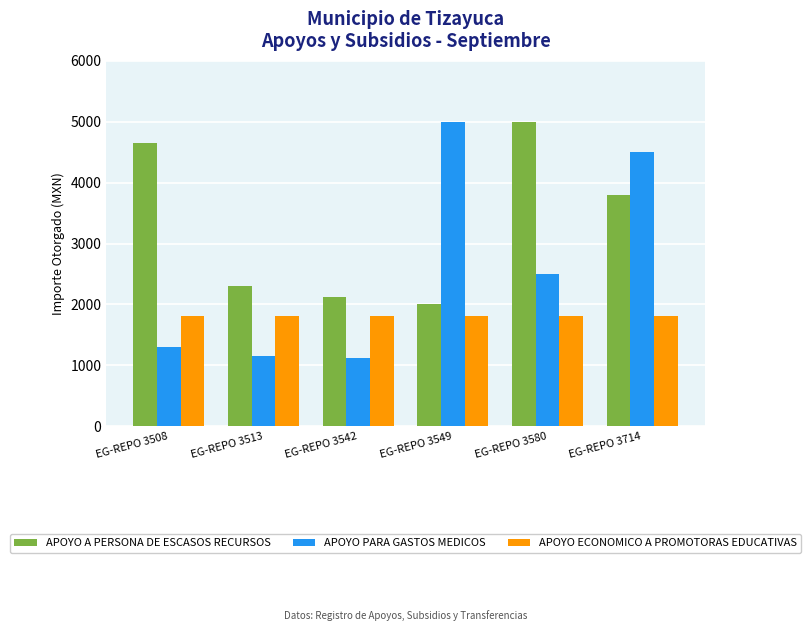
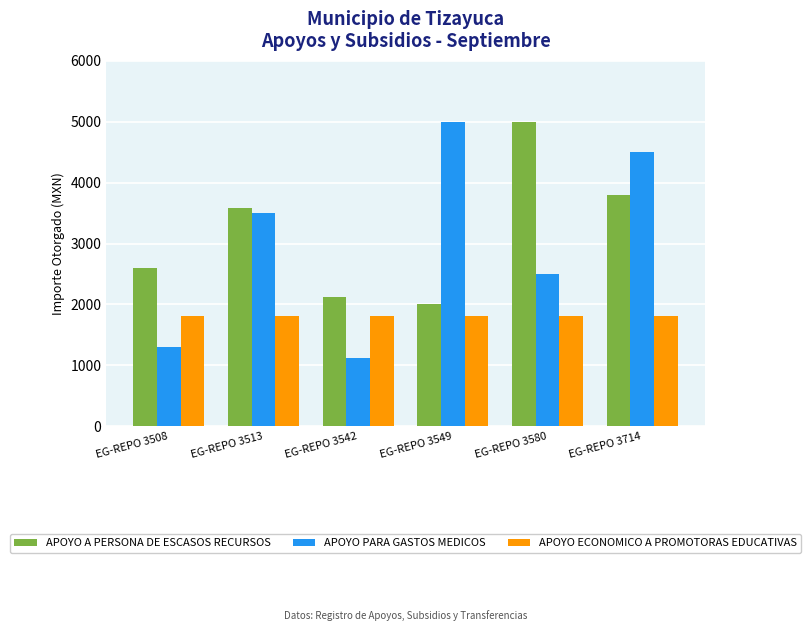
APOYO A PERSONA DE ESCASOS RECURSOS, EG-REPO 3508: 4600 -> 2600
APOYO A PERSONA DE ESCASOS RECURSOS, EG-REPO 3513: 2300 -> 3600
APOYO PARA GASTOS MEDICOS, EG-REPO 3513: 1200 -> 3500
